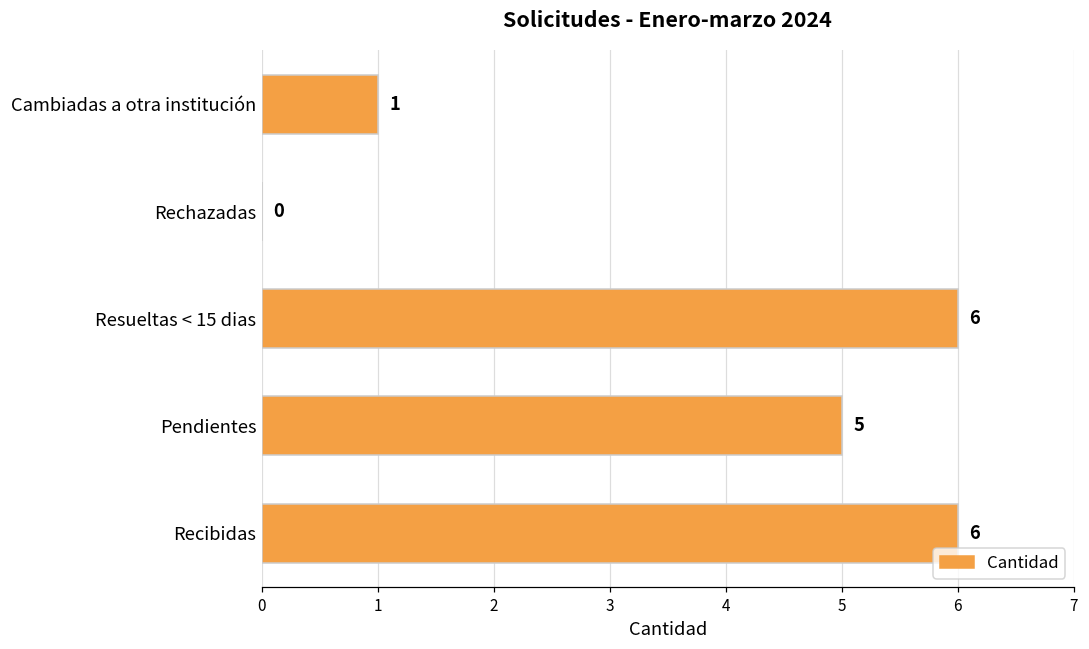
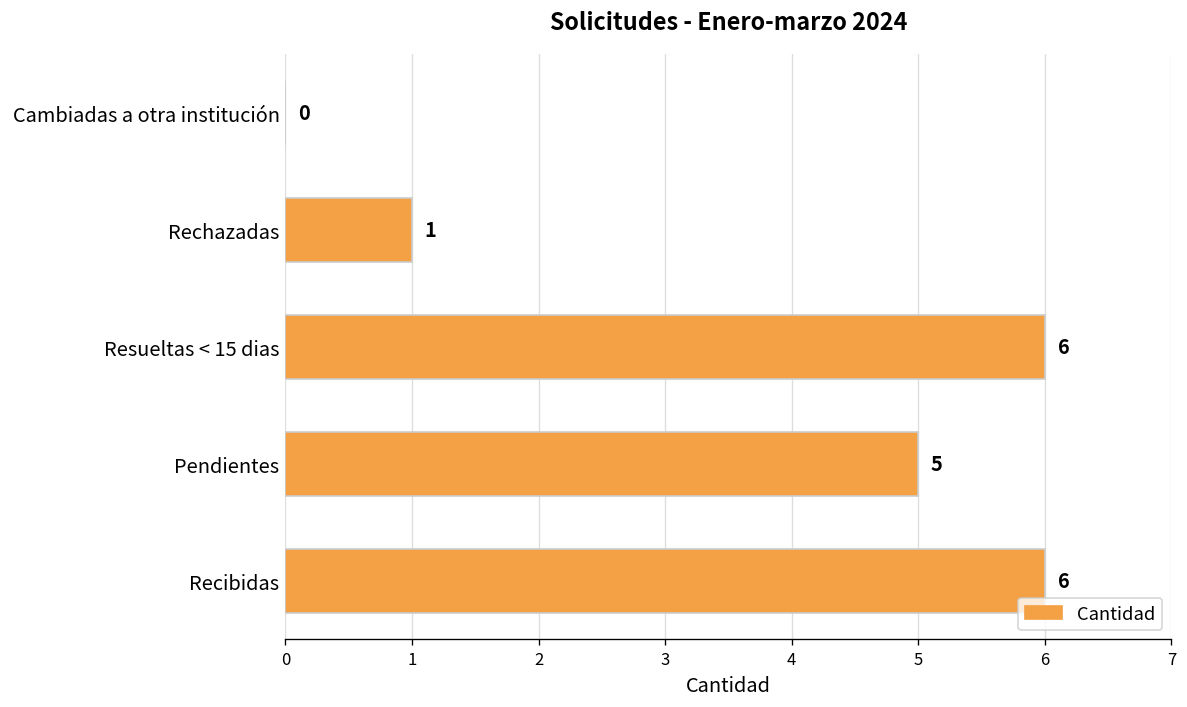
Cambiadas a otra institución: 1 -> 0
Rechazadas: 0 -> 1
